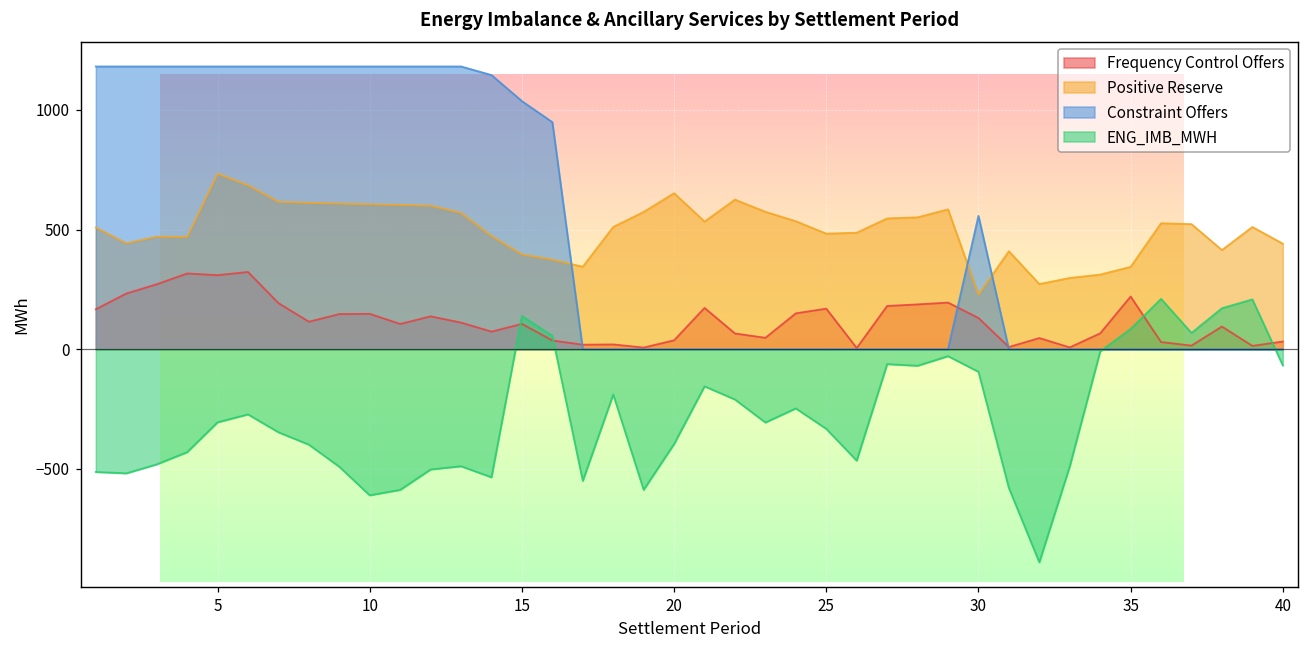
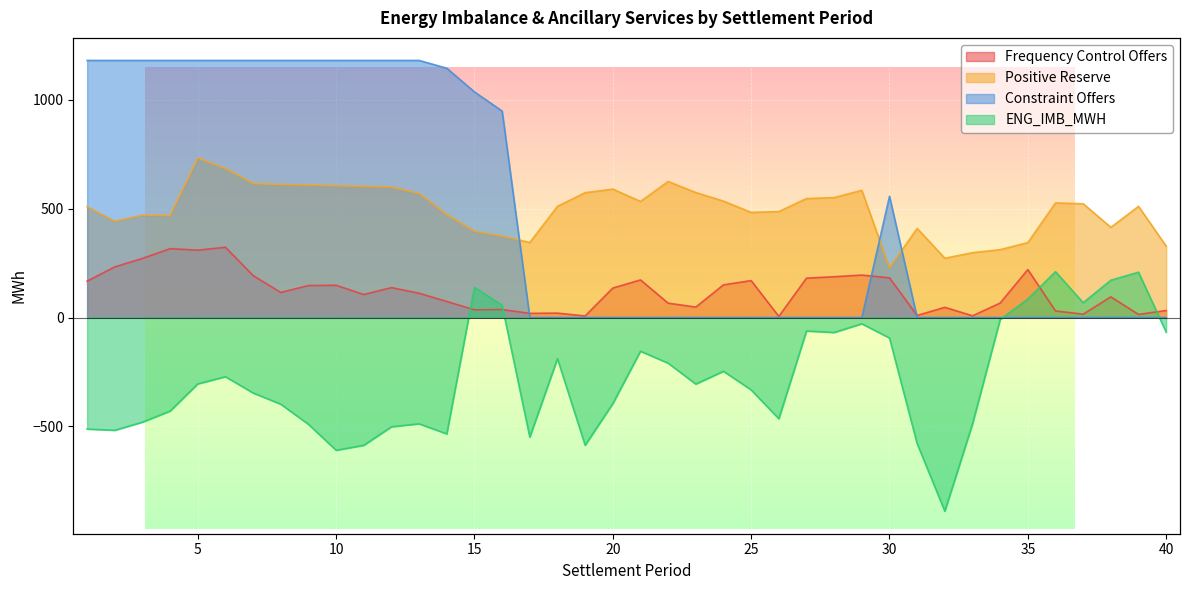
Frequency Control Offers, 15: 110 -> 40
Frequency Control Offers, 20: 40 -> 140
Positive Reserve, 20: 650 -> 590
Frequency Control Offers, 30: 130 -> 180
Positive Reserve, 40: 440 -> 330
